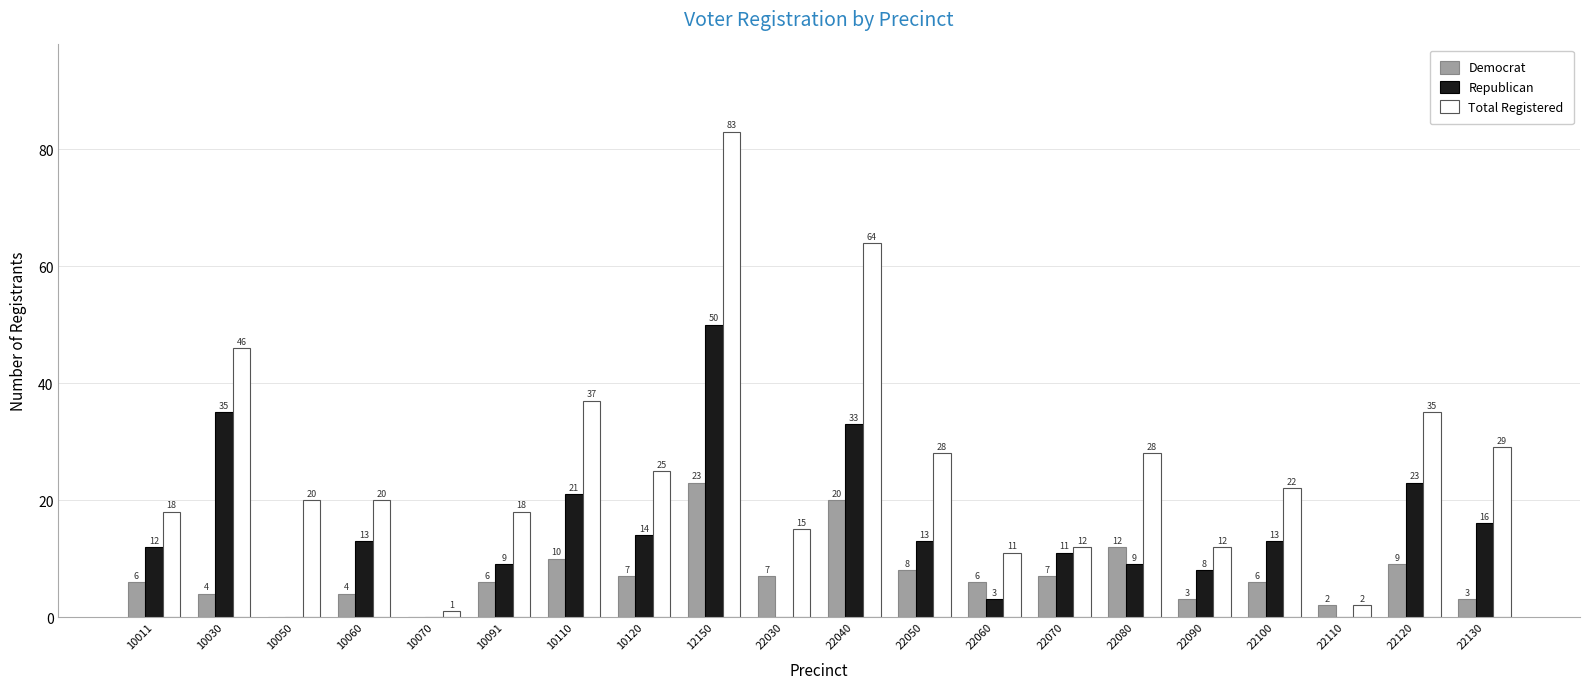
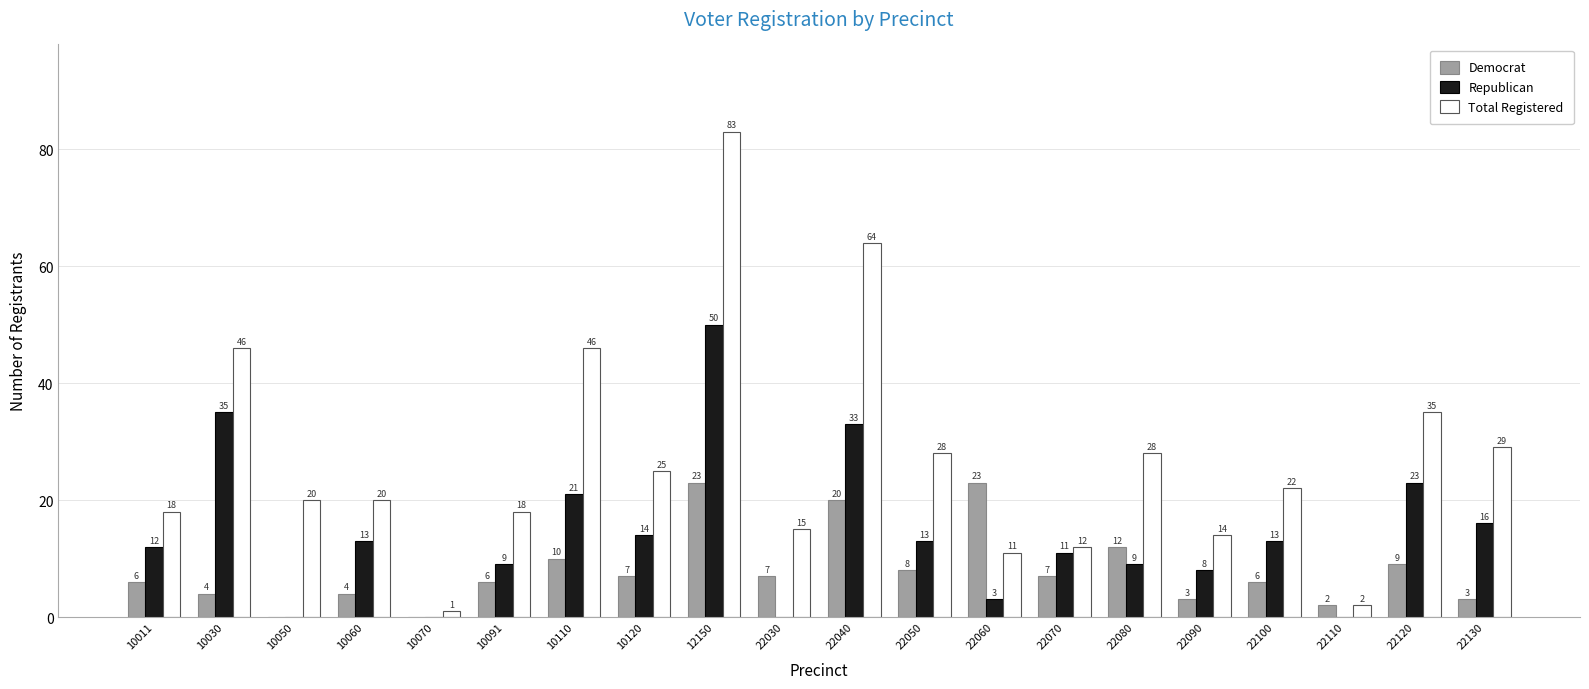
Total Registered, 10110: 37 -> 46
Democrat, 22060: 6 -> 23
Total Registered, 22090: 12 -> 14
